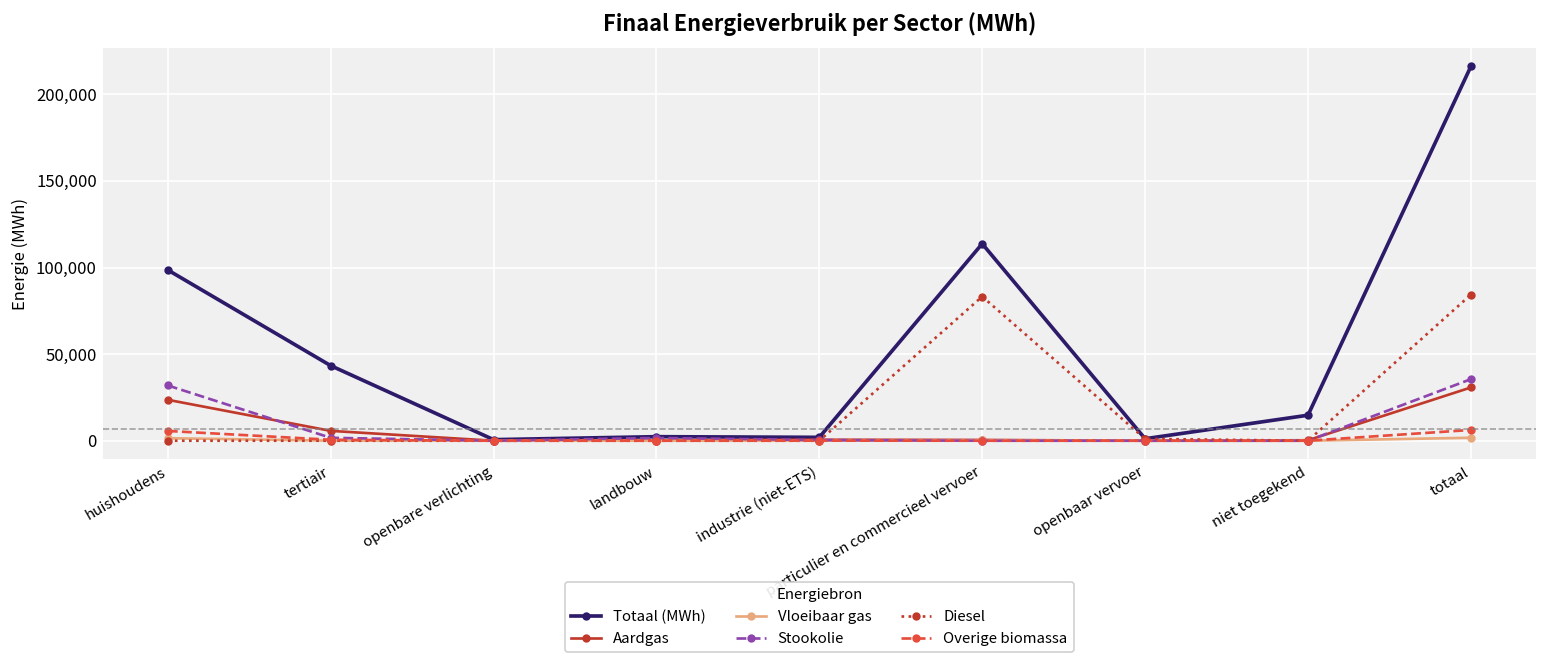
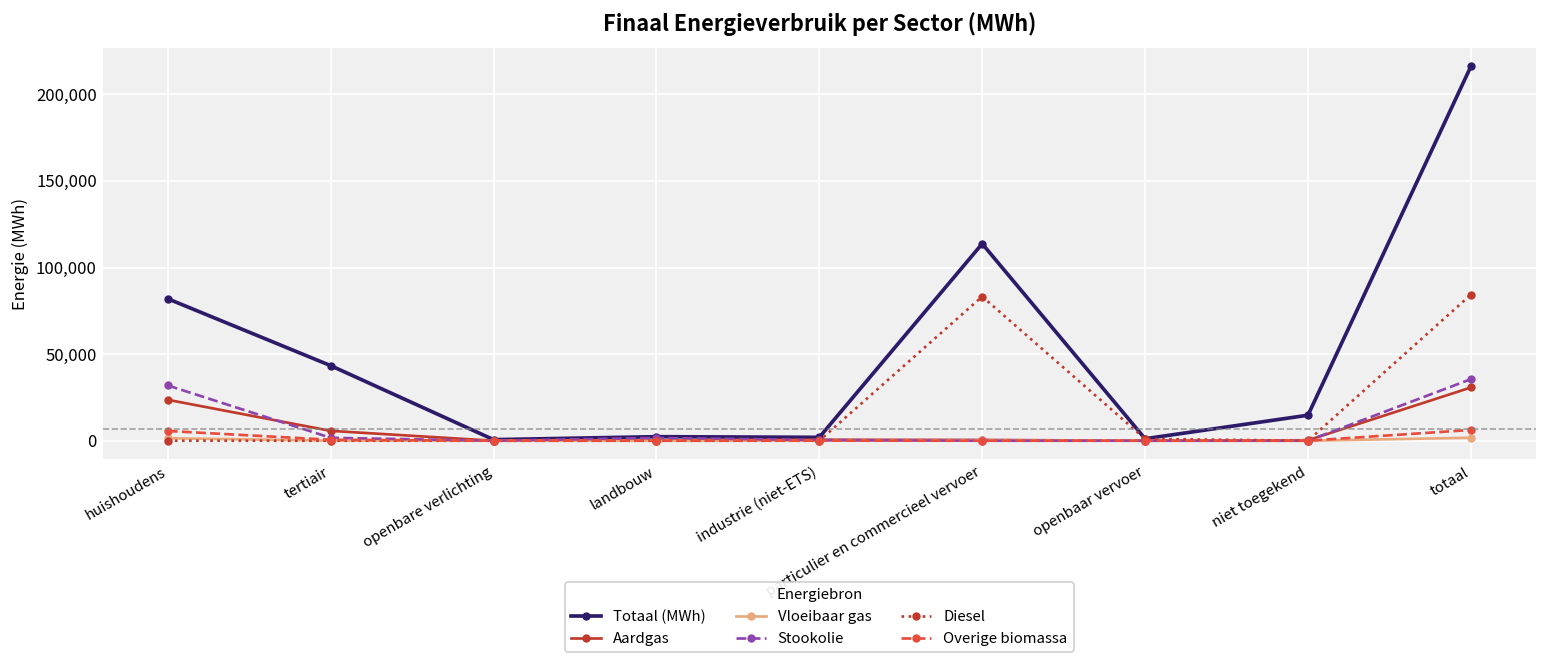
Totaal (MWh), huishoudens: 99,000 -> 82,000
